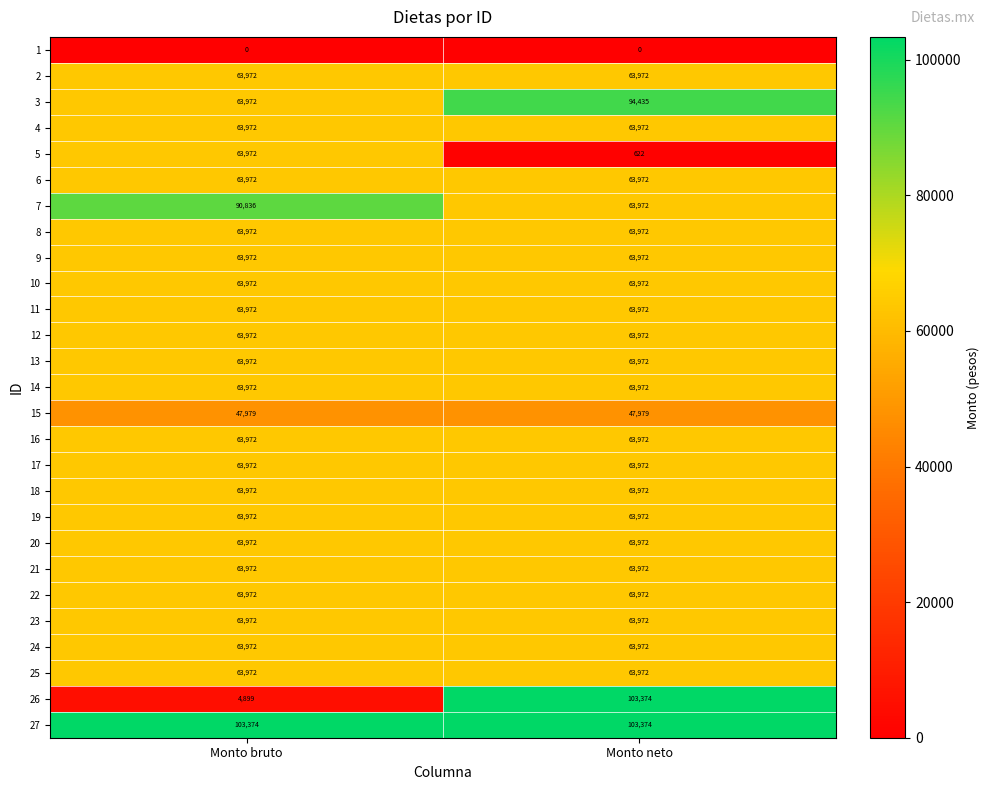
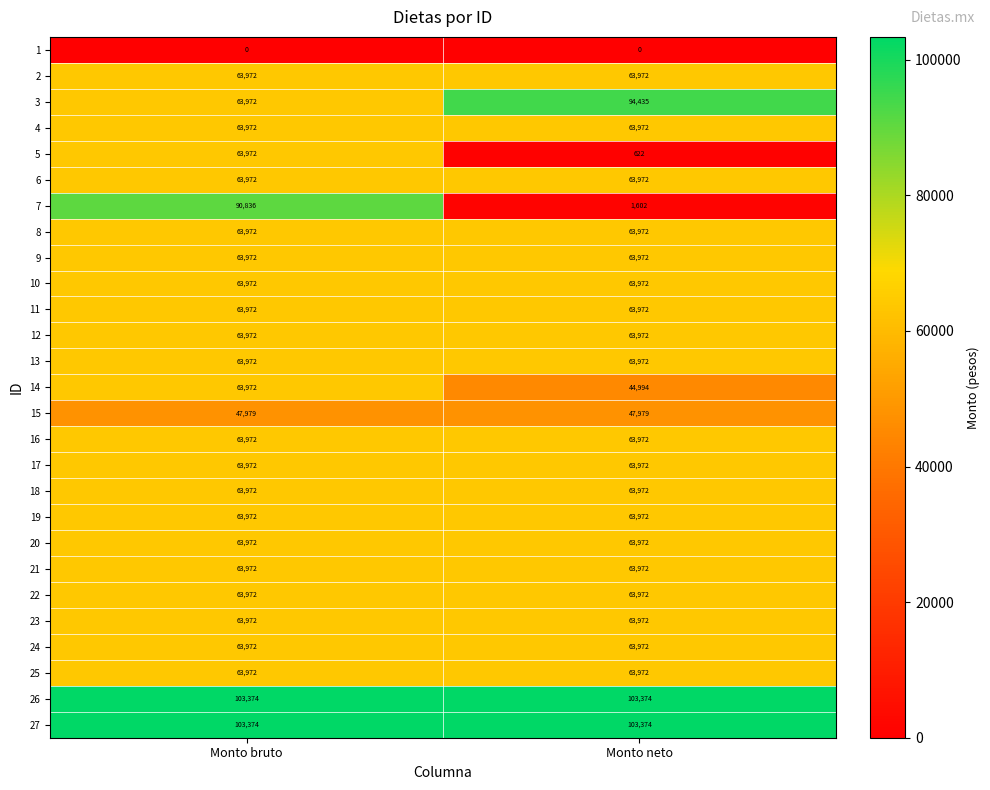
7, Monto neto: 63,972 -> 1,602
14, Monto neto: 63,972 -> 44,994
26, Monto bruto: 4,899 -> 103,374
